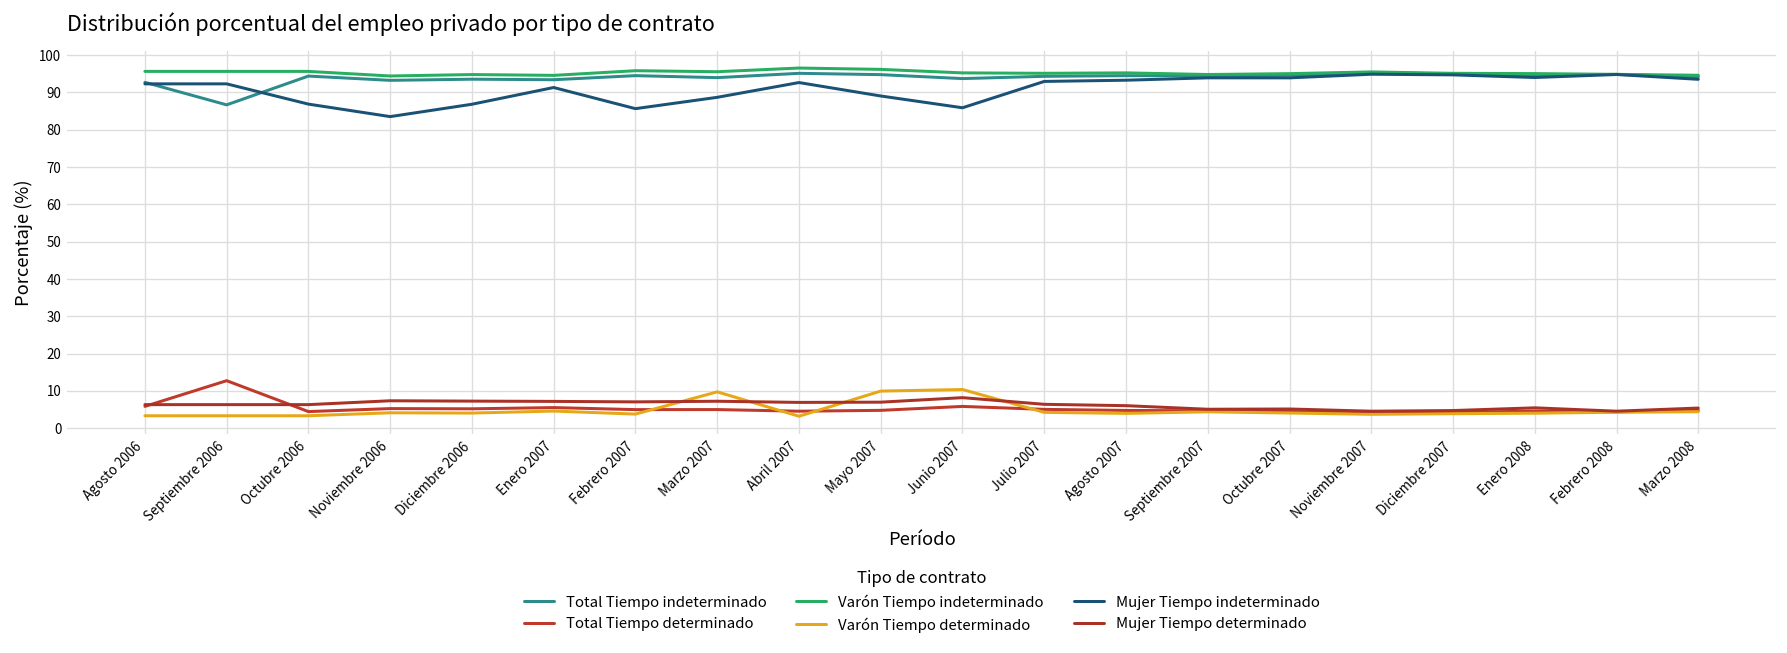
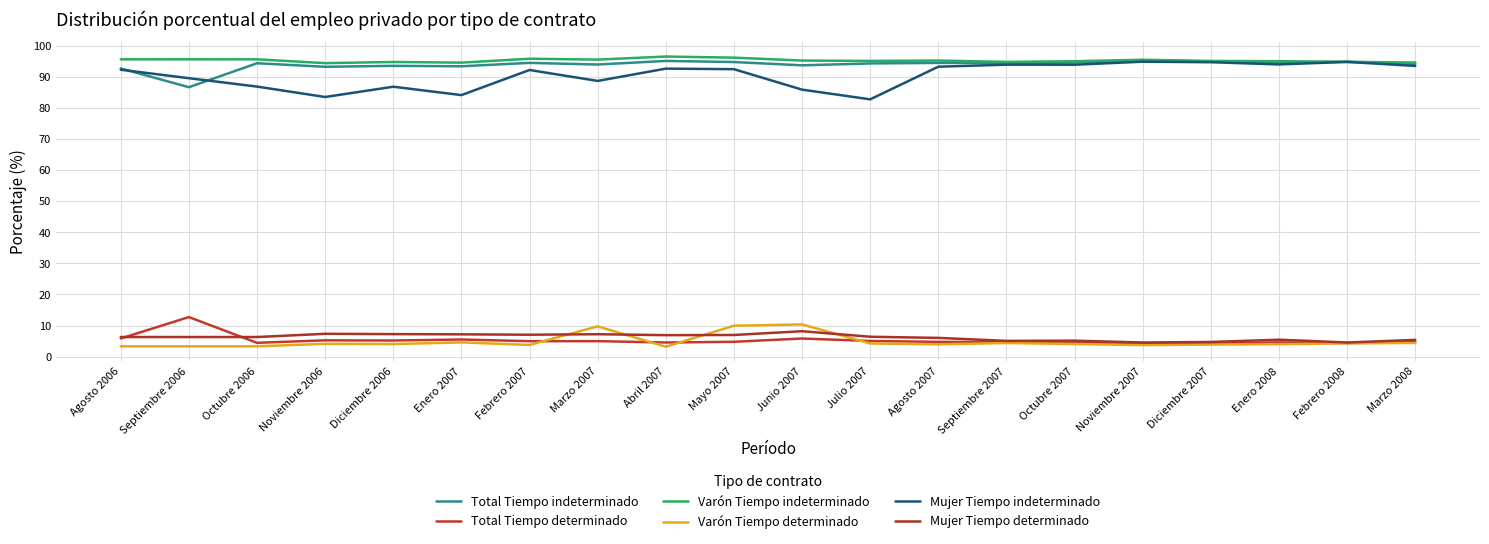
Mujer Tiempo indeterminado, Septiembre 2006: 92 -> 90
Mujer Tiempo indeterminado, Enero 2007: 91 -> 84
Mujer Tiempo indeterminado, Febrero 2007: 86 -> 92
Mujer Tiempo indeterminado, Mayo 2007: 89 -> 92
Mujer Tiempo indeterminado, Julio 2007: 93 -> 83
